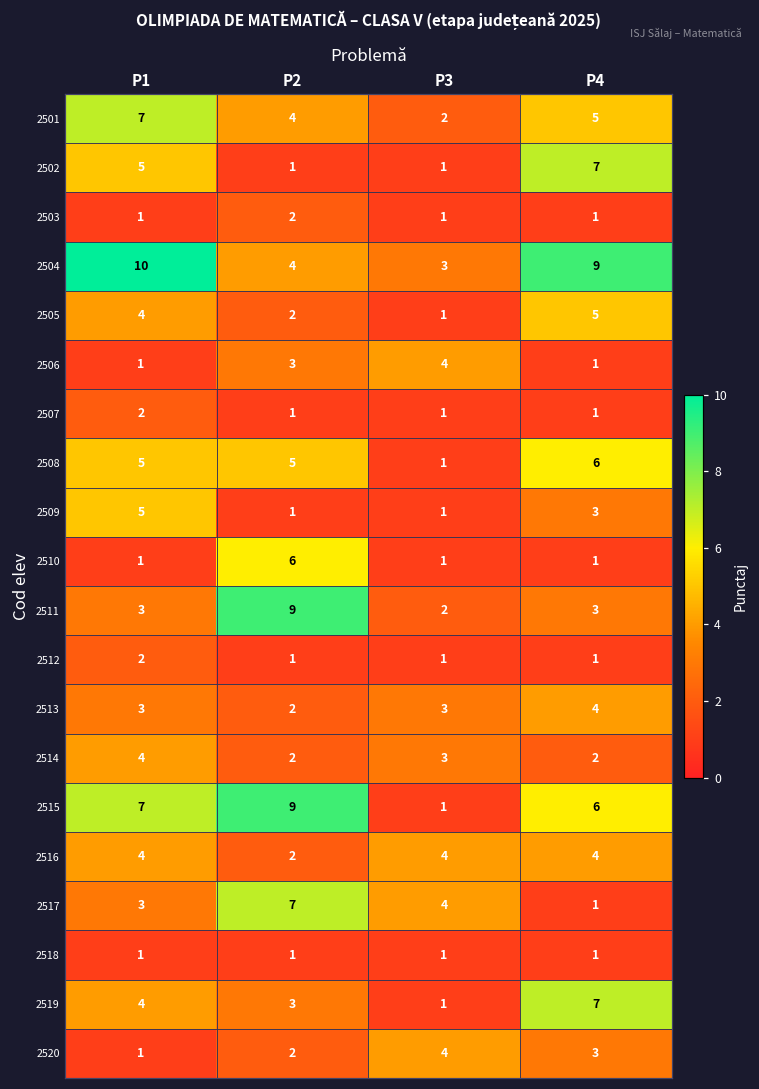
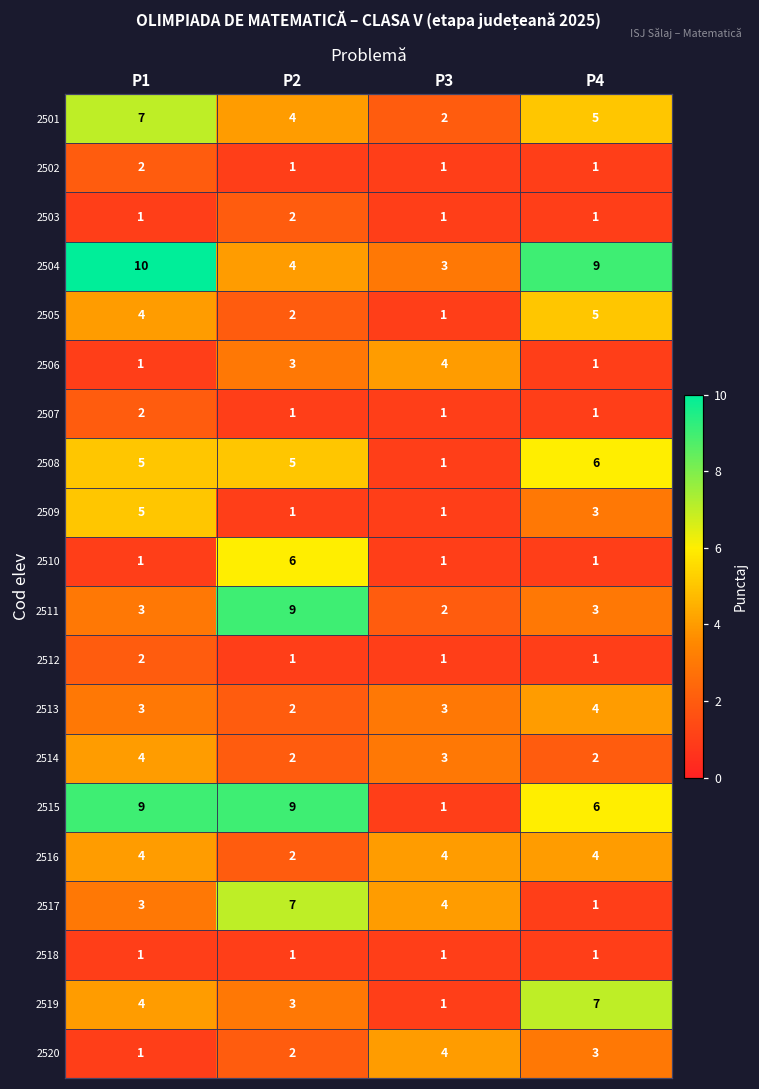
2502, P1: 5 -> 2
2502, P4: 7 -> 1
2515, P1: 7 -> 9
